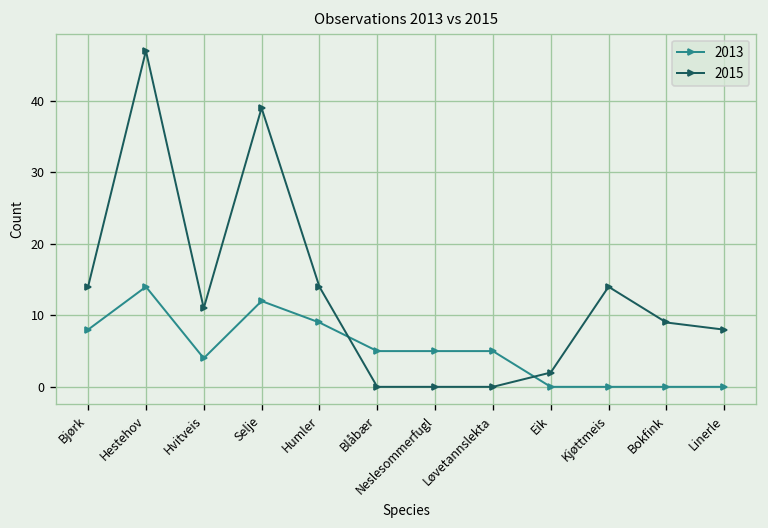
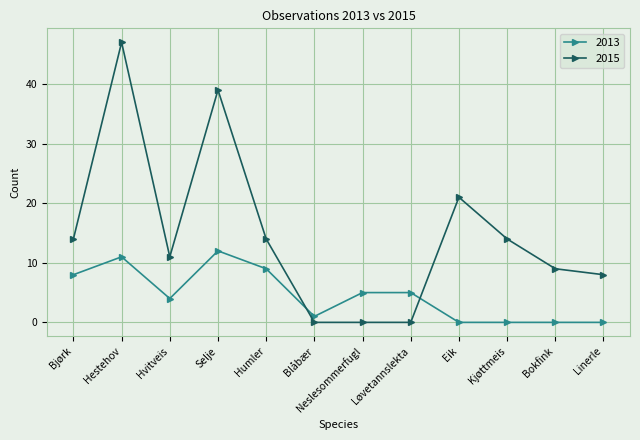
2013, Hestehov: 14 -> 11
2013, Blåbær: 5 -> 1
2015, Eik: 2 -> 21
